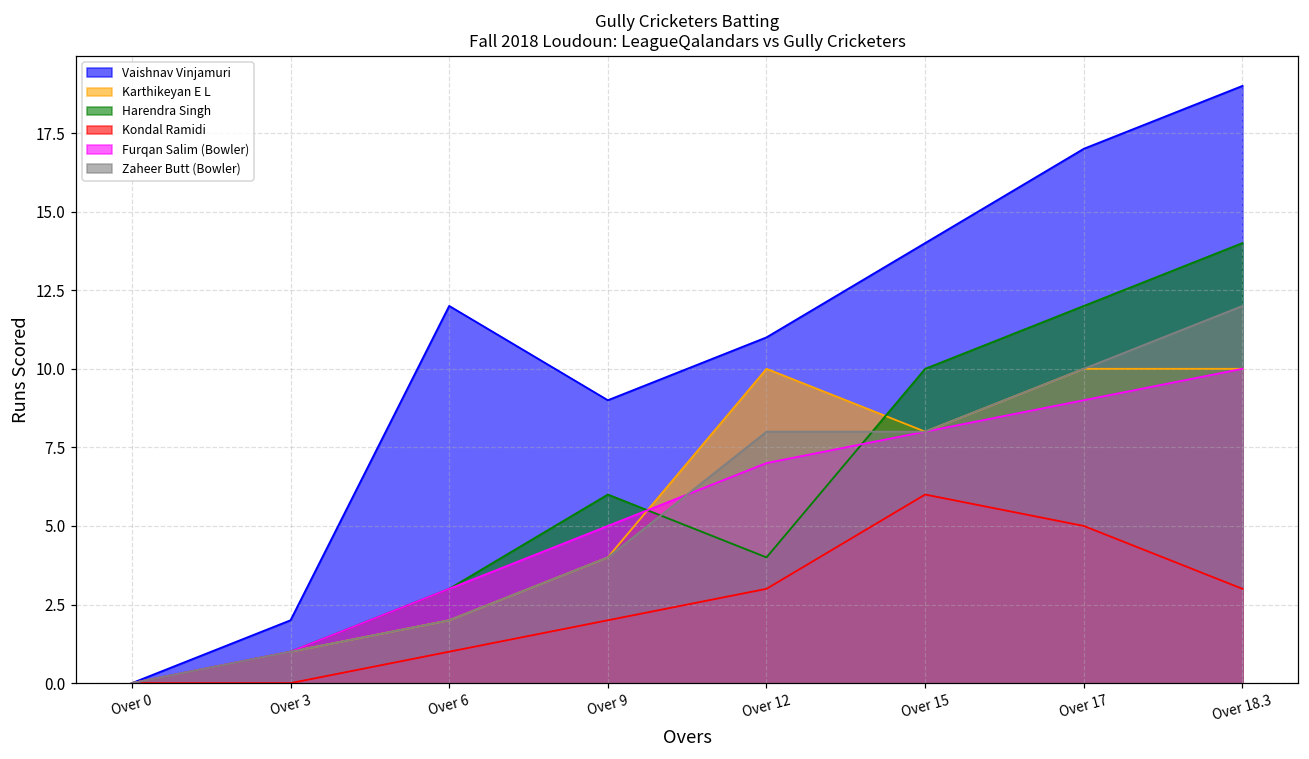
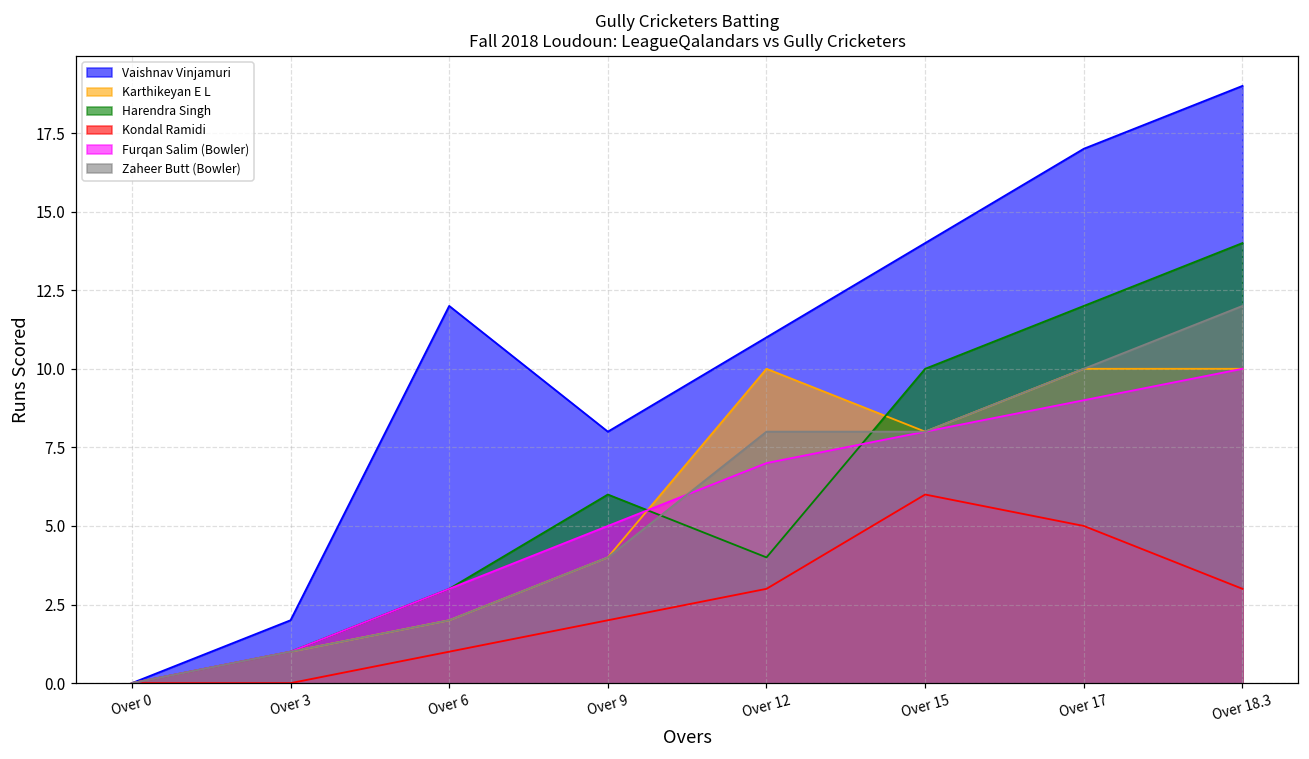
Vaishnav Vinjamuri, Over 9: 9 -> 8
